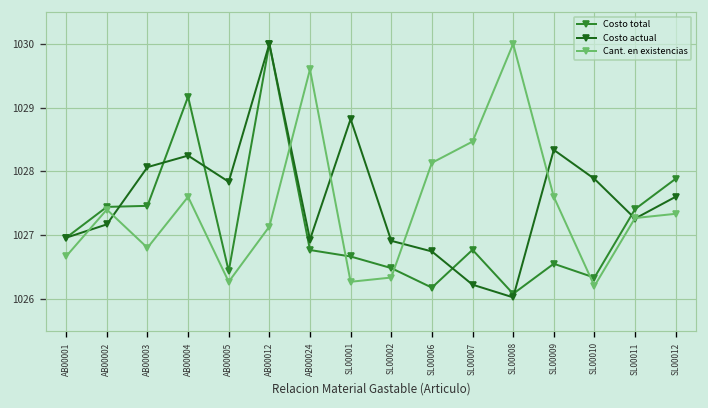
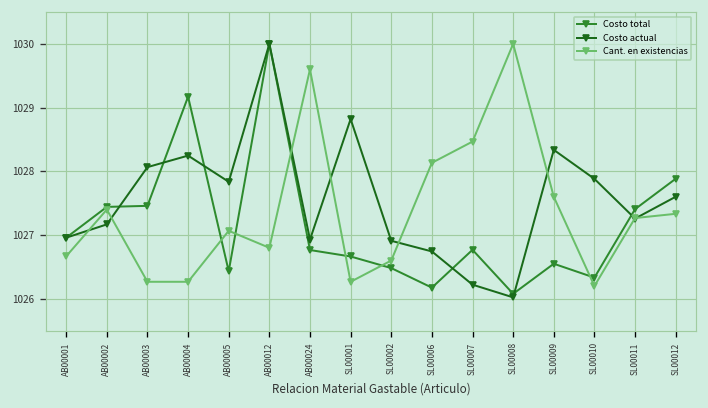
Cant. en existencias, AB00003: 1026.8 -> 1026.3
Cant. en existencias, AB00004: 1027.6 -> 1026.3
Cant. en existencias, AB00005: 1026.3 -> 1027.1
Cant. en existencias, AB00012: 1027.1 -> 1026.8
Cant. en existencias, SL00002: 1026.3 -> 1026.6
